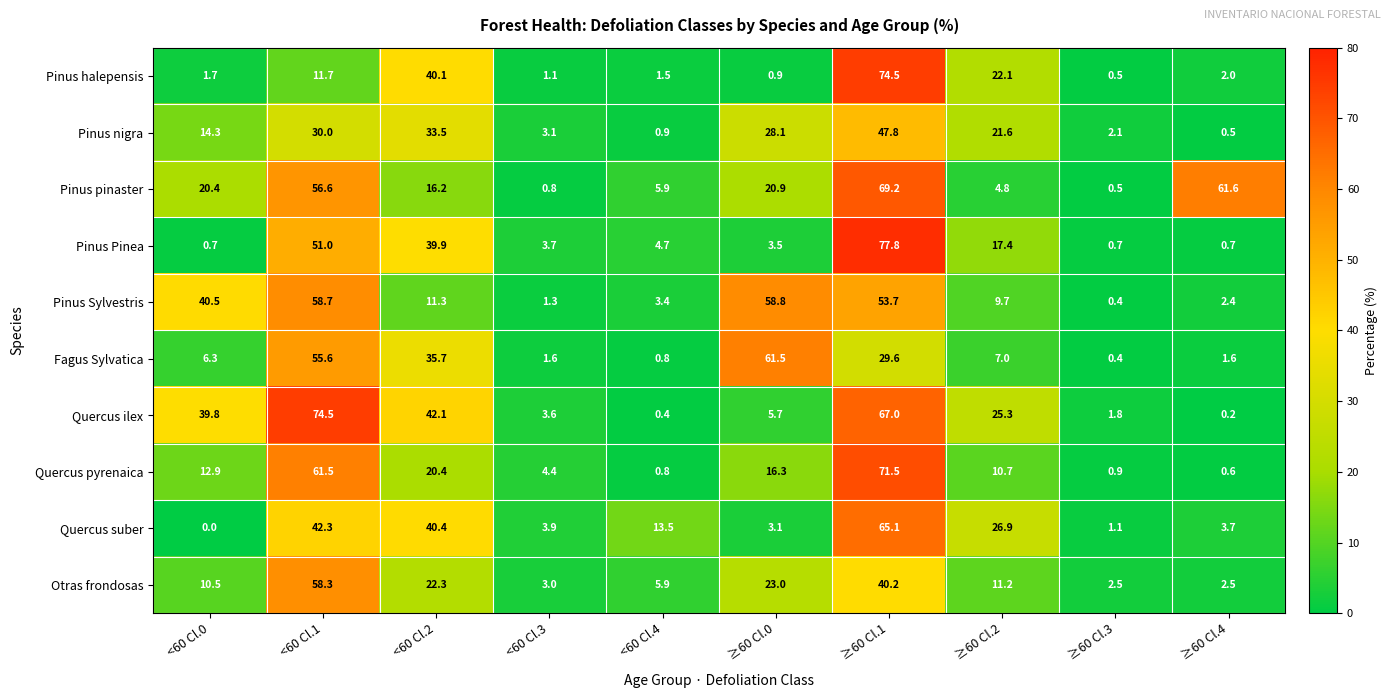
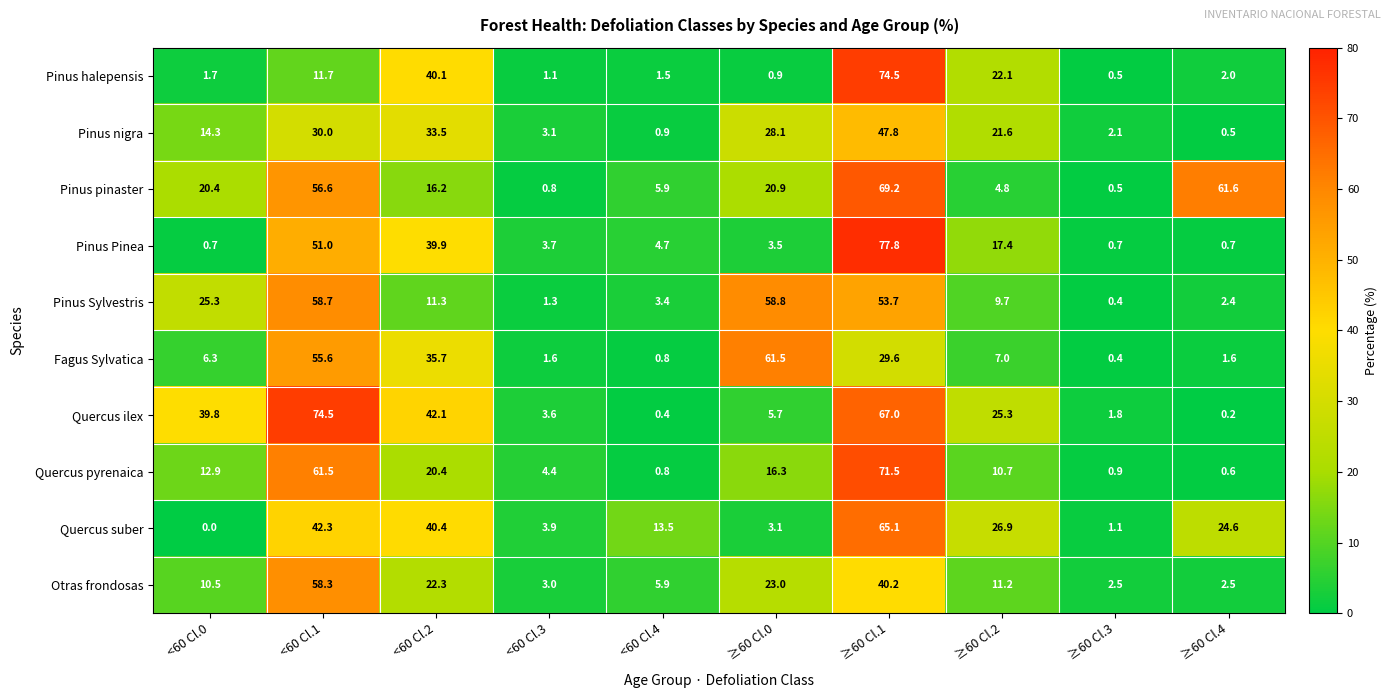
Pinus Sylvestris, <60 Cl.0: 40.5 -> 25.3
Quercus suber, ≥60 Cl.4: 3.7 -> 24.6
